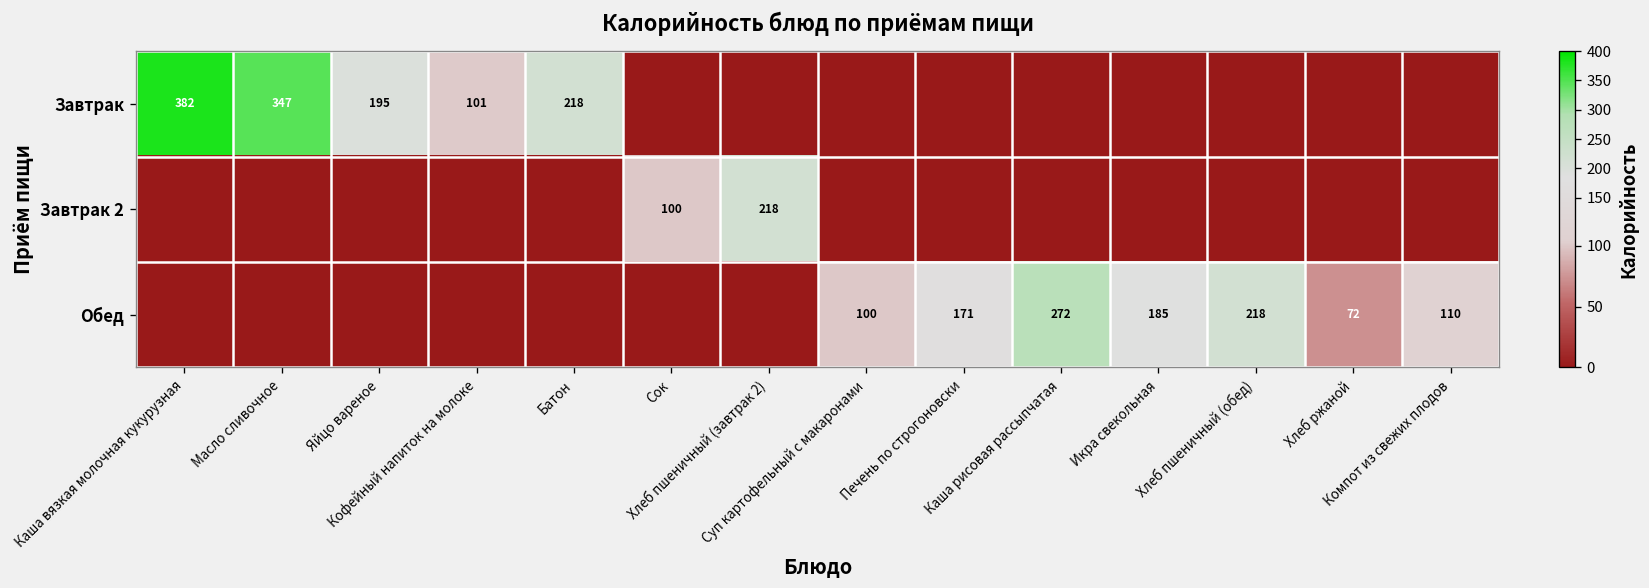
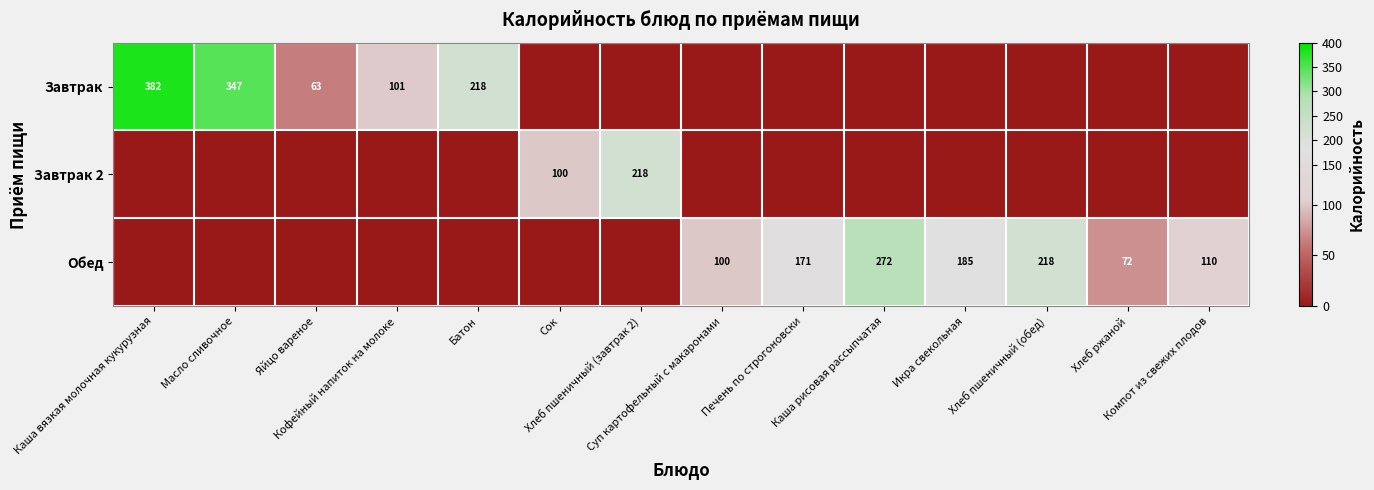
Завтрак, Яйцо вареное: 195 -> 63
